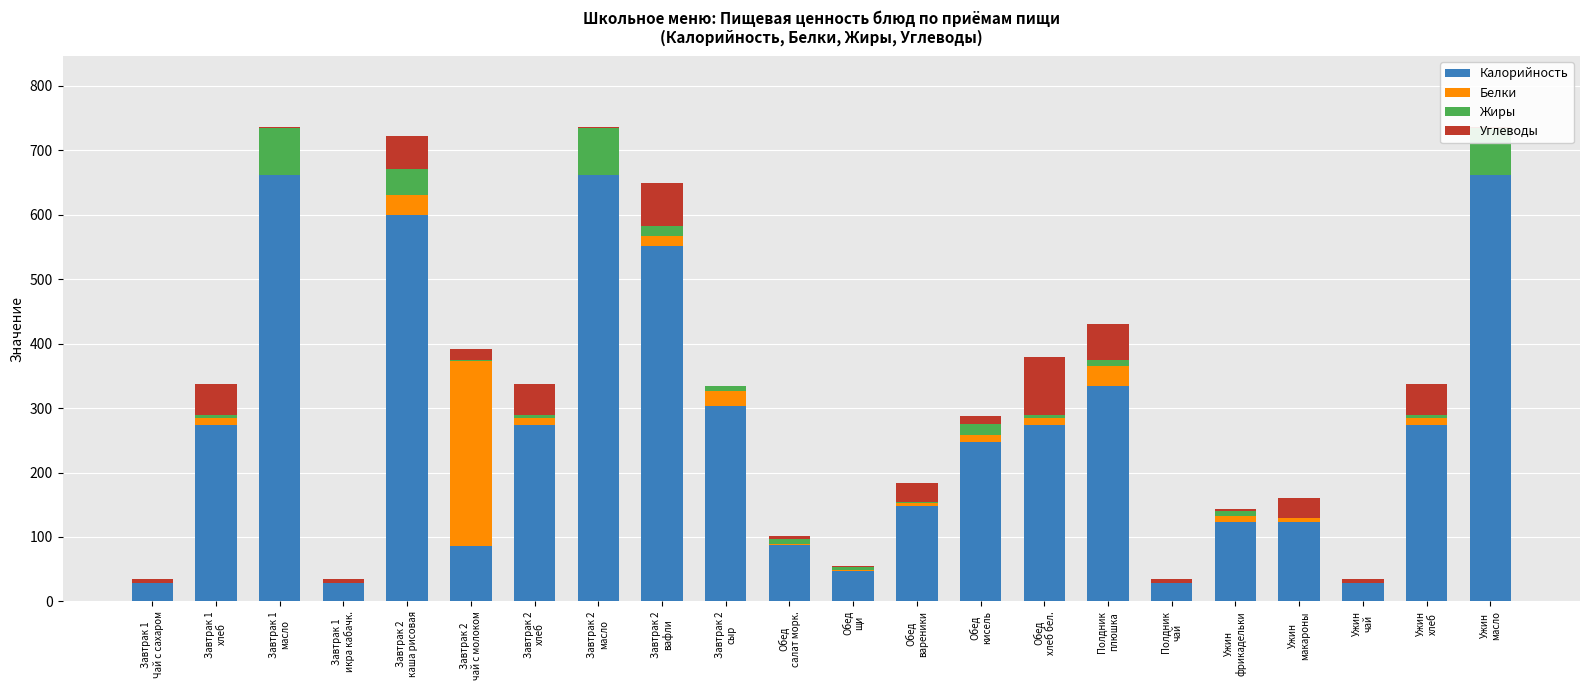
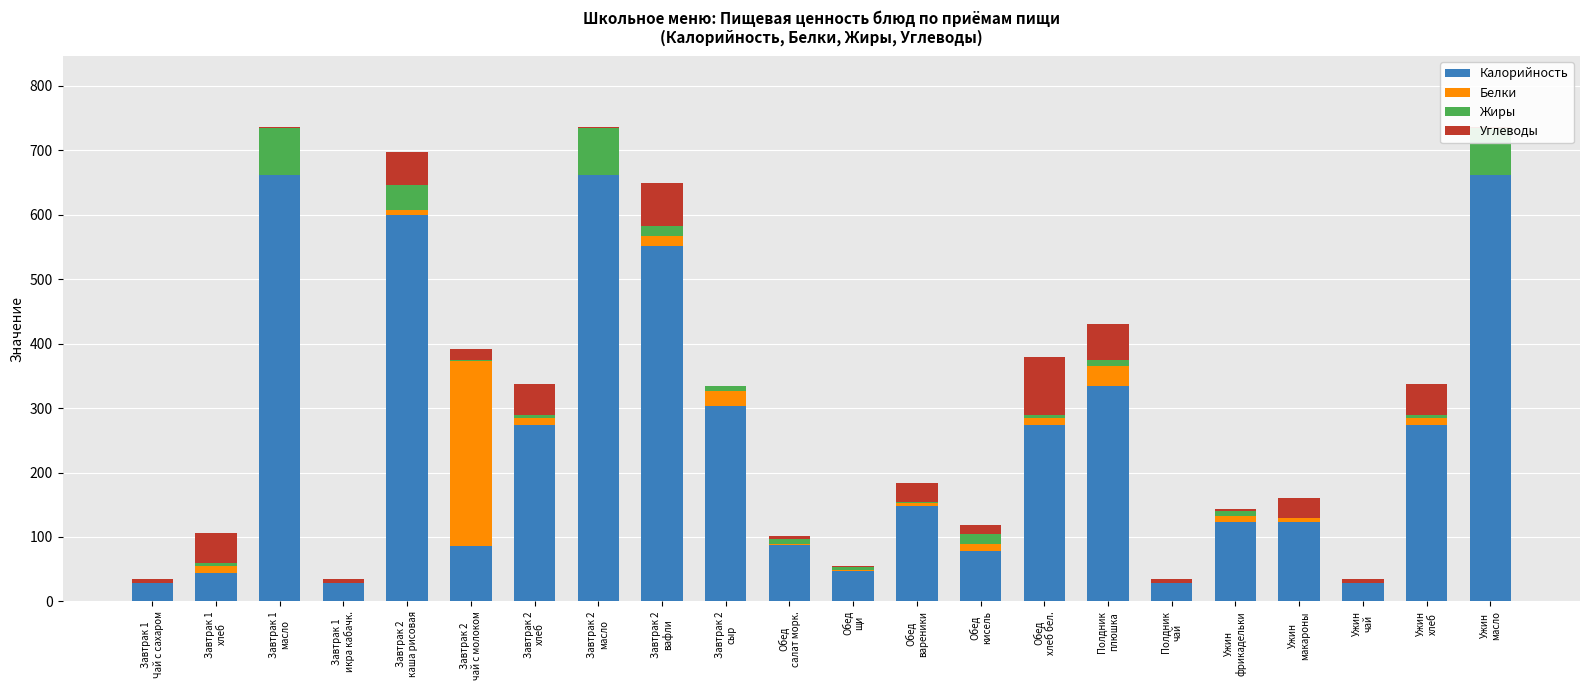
Калорийность, Завтрак 1 хлеб: 270 -> 40
Белки, Завтрак 2 каша рисовая: 30 -> 10
Калорийность, Обед кисель: 250 -> 80
